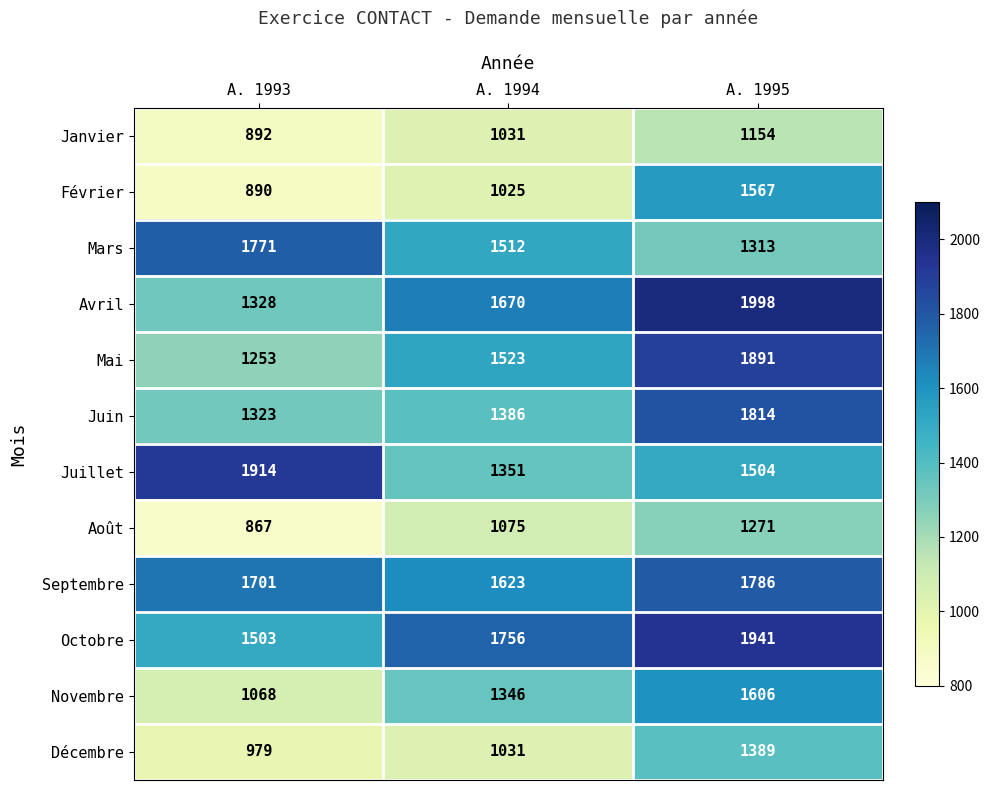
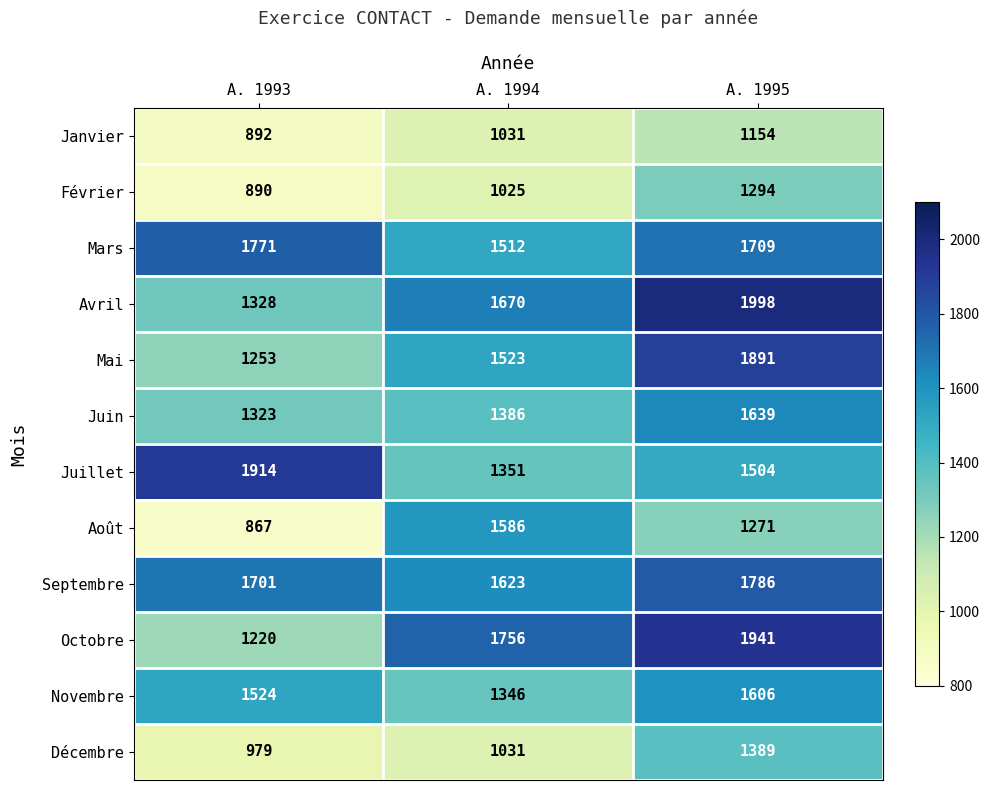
Février, A. 1995: 1567 -> 1294
Mars, A. 1995: 1313 -> 1709
Juin, A. 1995: 1814 -> 1639
Août, A. 1994: 1075 -> 1586
Octobre, A. 1993: 1503 -> 1220
Novembre, A. 1993: 1068 -> 1524
